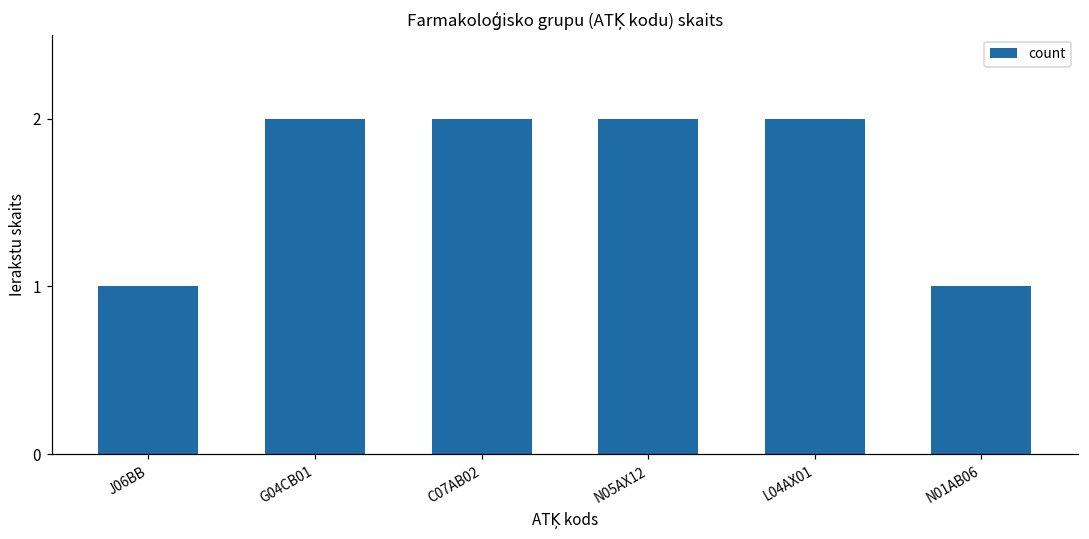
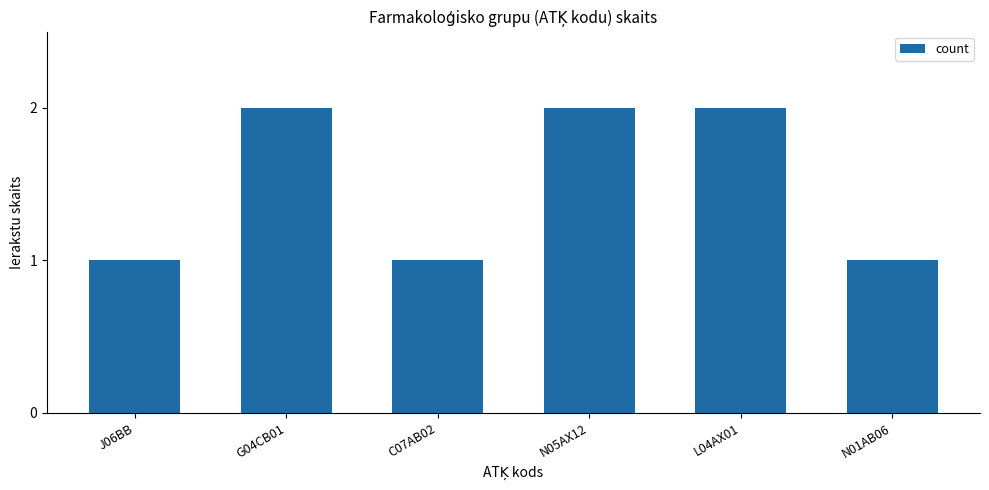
C07AB02: 2 -> 1
